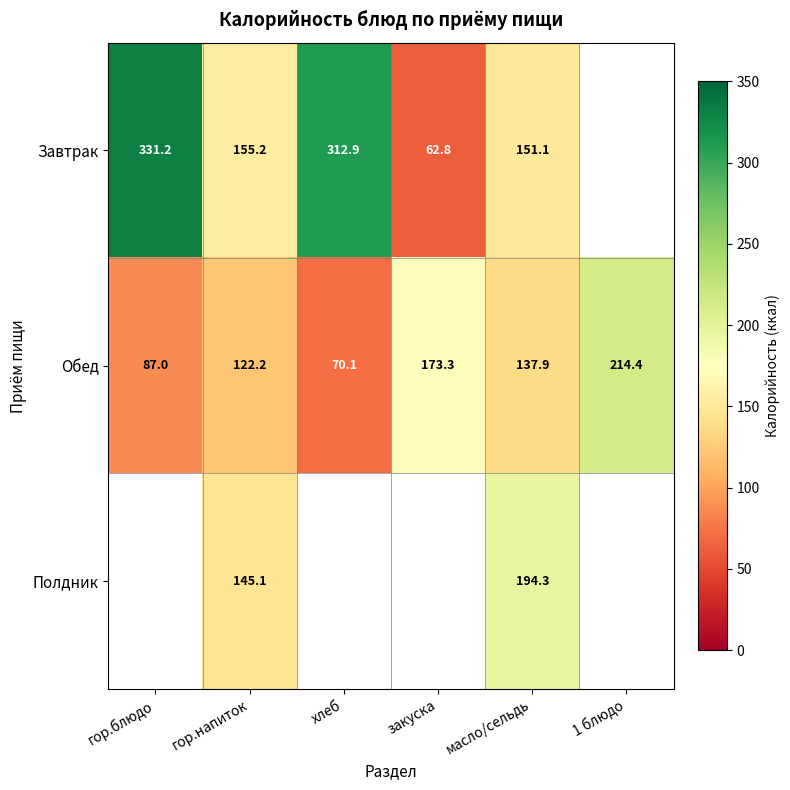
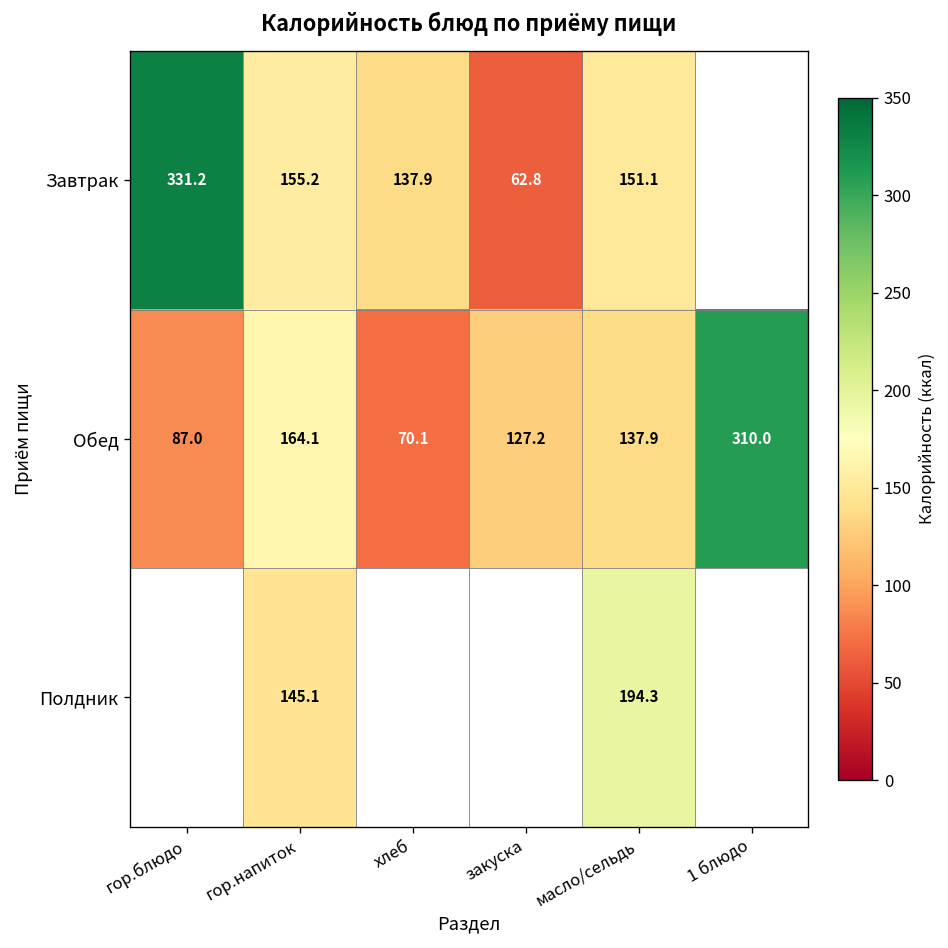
Завтрак, хлеб: 312.9 -> 137.9
Обед, гор.напиток: 122.2 -> 164.1
Обед, закуска: 173.3 -> 127.2
Обед, 1 блюдо: 214.4 -> 310.0
